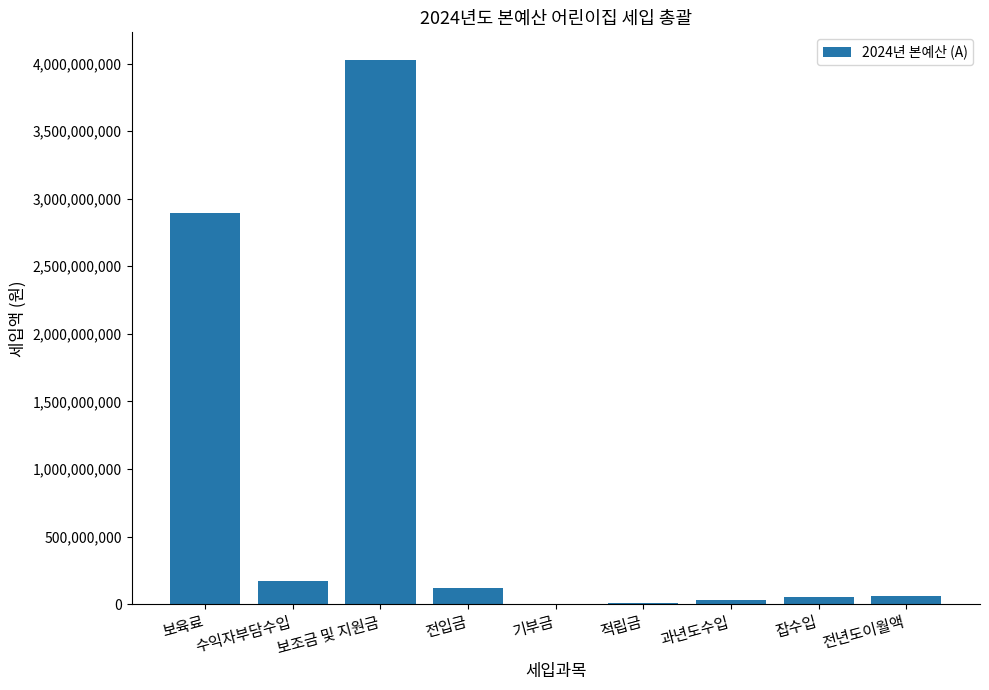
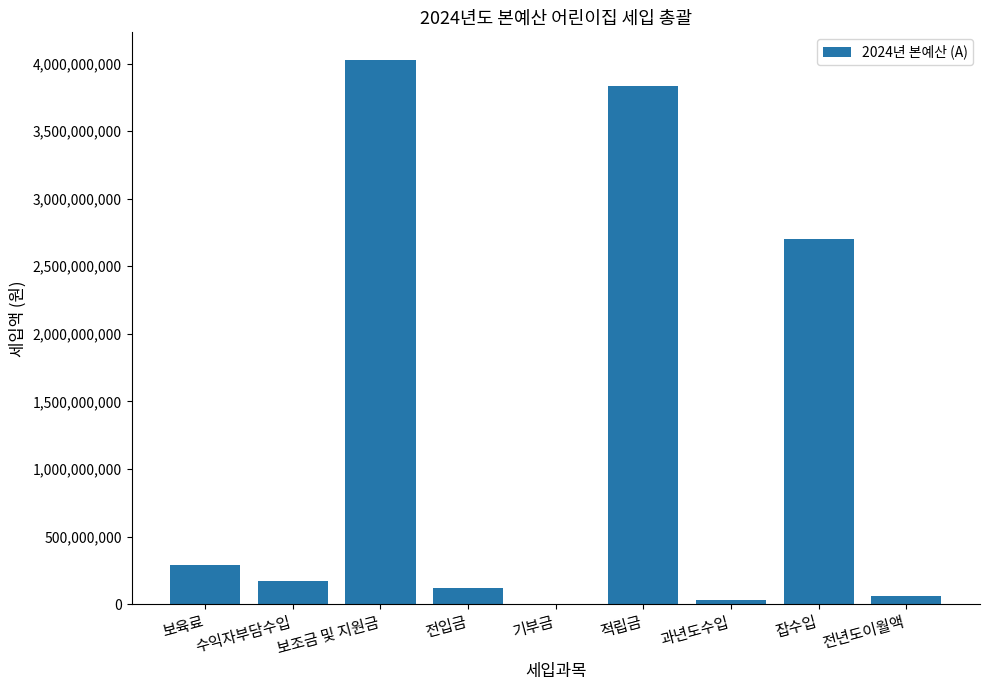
보육료: 2,890,000,000 -> 290,000,000
적립금: 10,000,000 -> 3,830,000,000
잡수입: 50,000,000 -> 2,700,000,000
